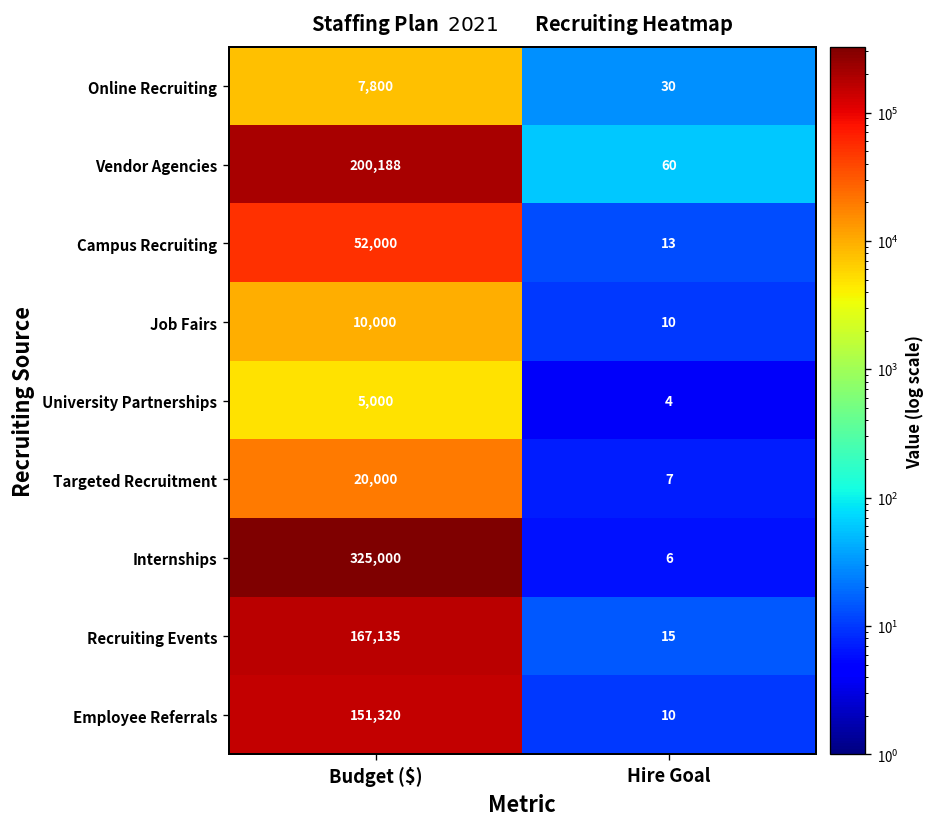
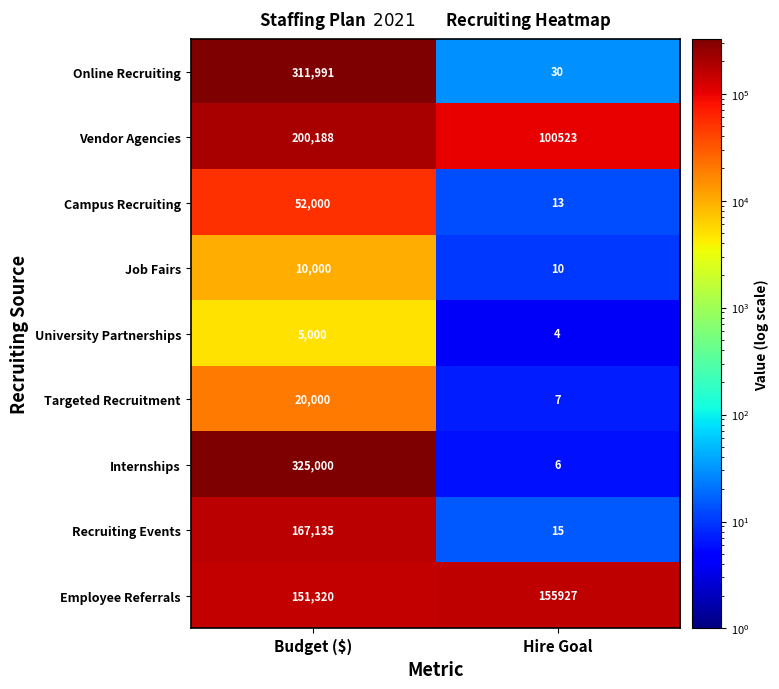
Online Recruiting, Budget ($): 7,800 -> 311,991
Vendor Agencies, Hire Goal: 60 -> 100523
Employee Referrals, Hire Goal: 10 -> 155927
